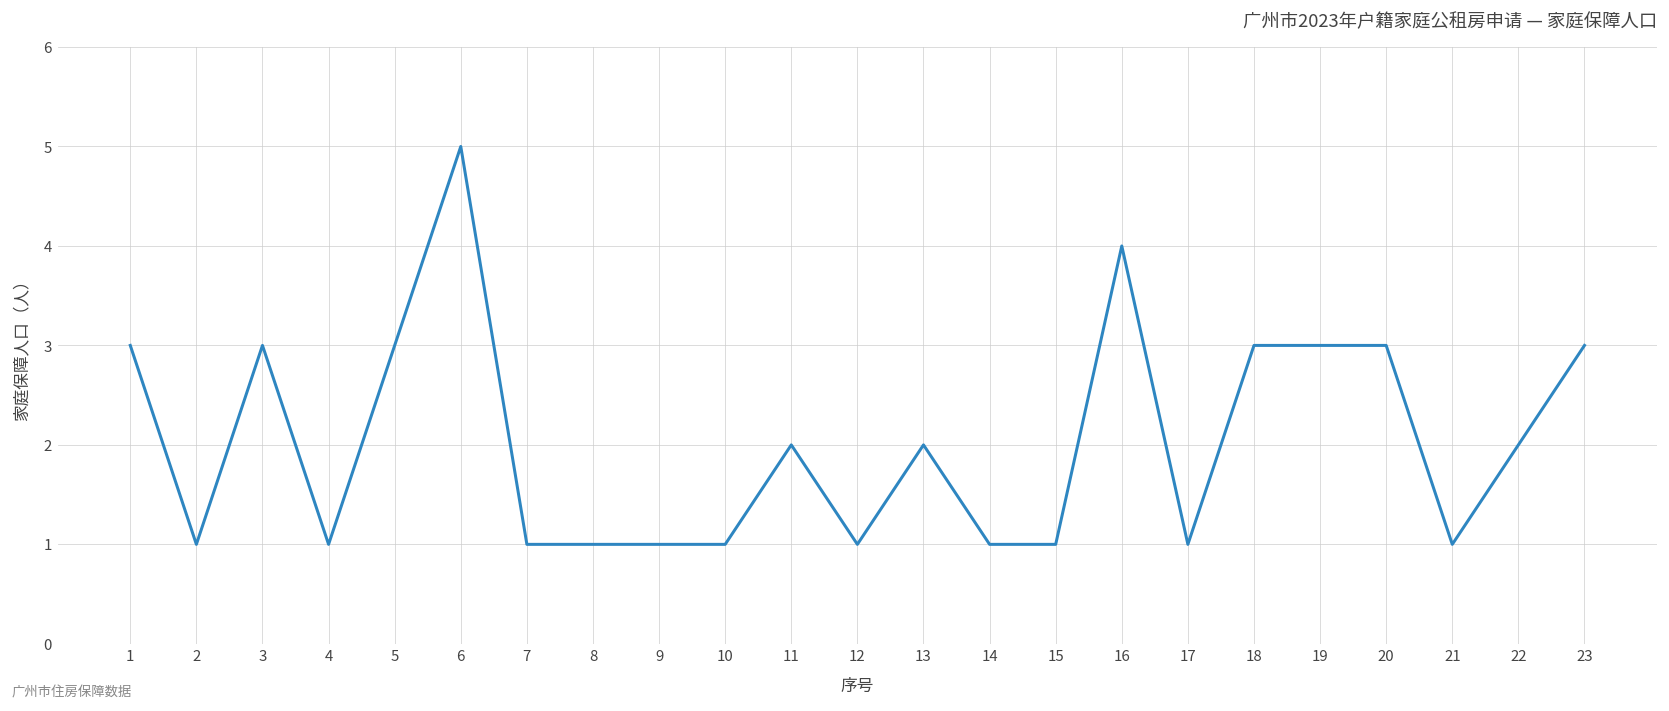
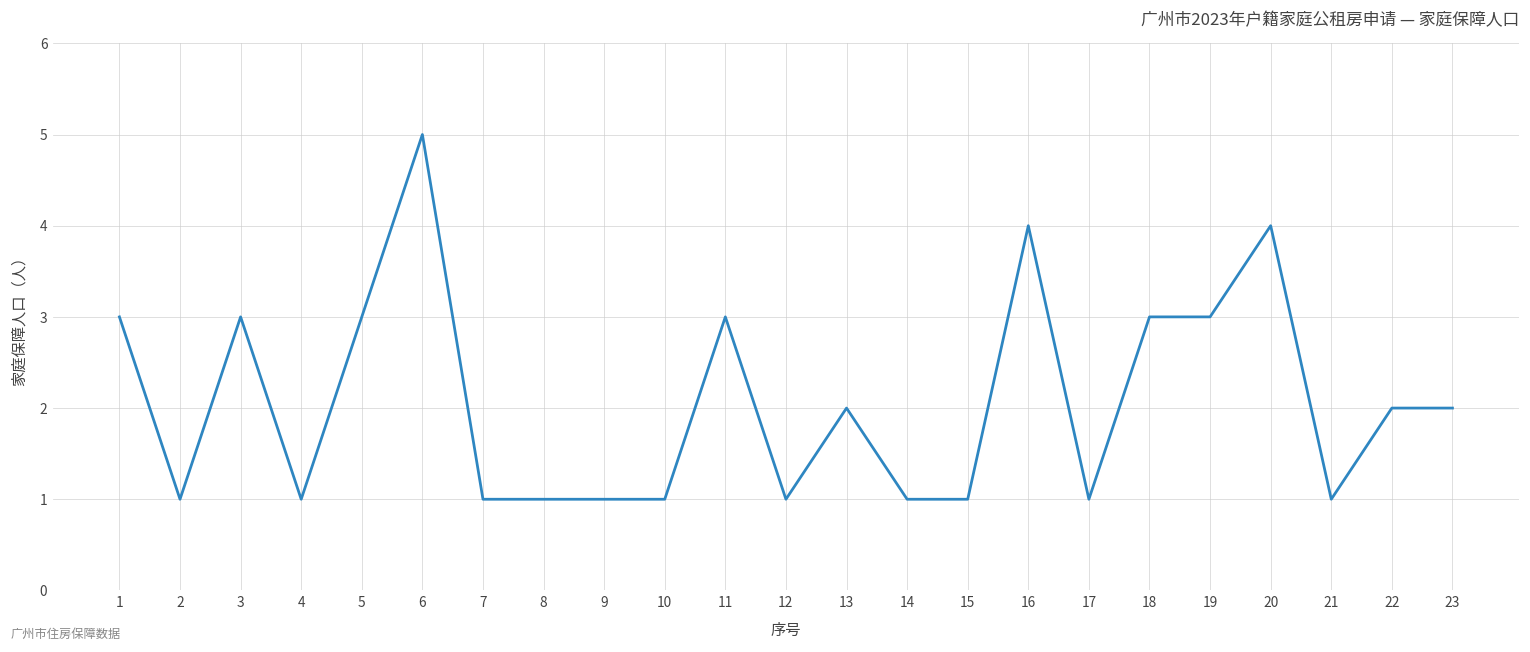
11: 2 -> 3
20: 3 -> 4
23: 3 -> 2
